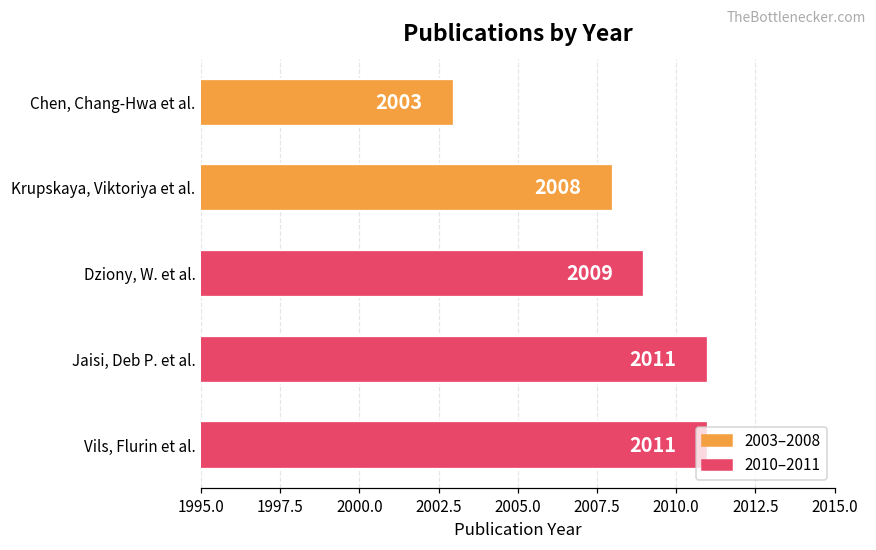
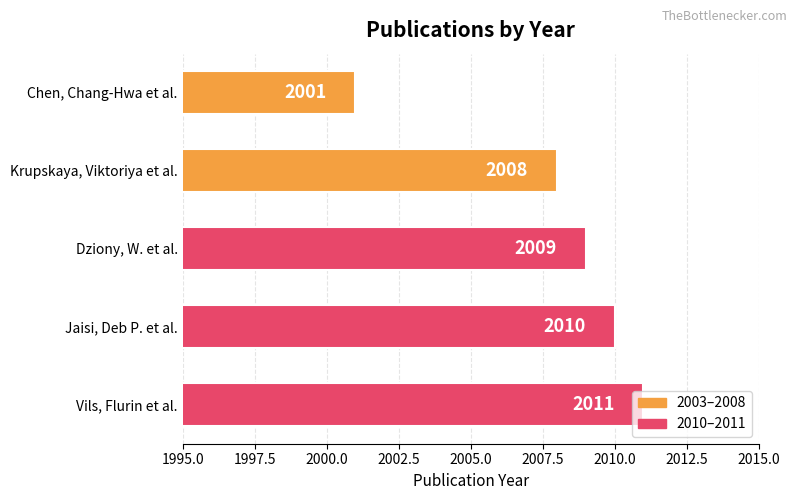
Chen, Chang-Hwa et al.: 2003 -> 2001
Jaisi, Deb P. et al.: 2011 -> 2010
